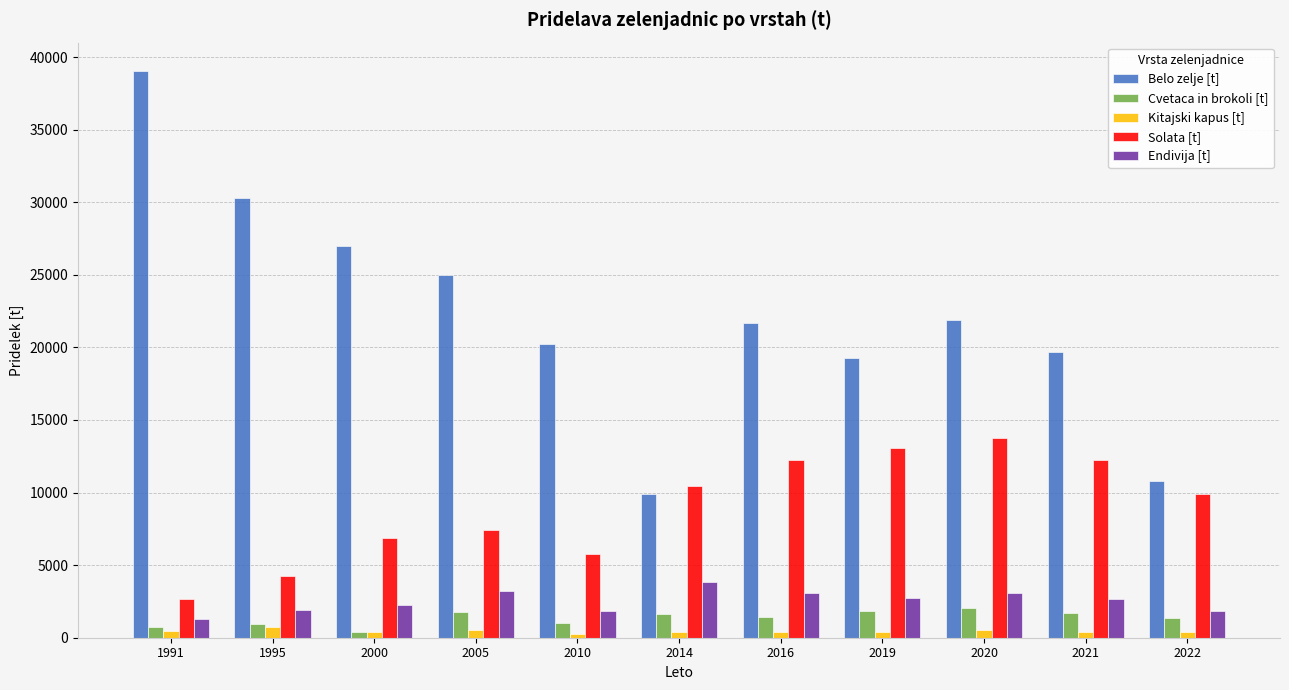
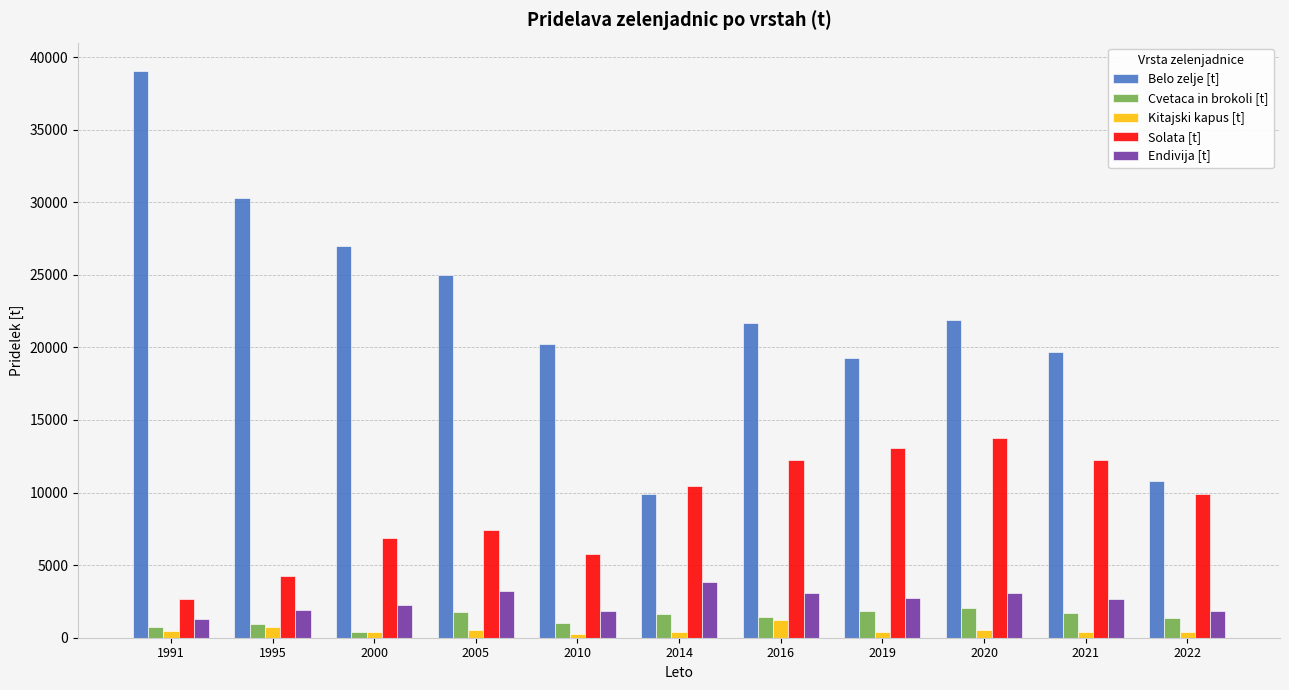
Kitajski kapus [t], 2016: 400 -> 1200
